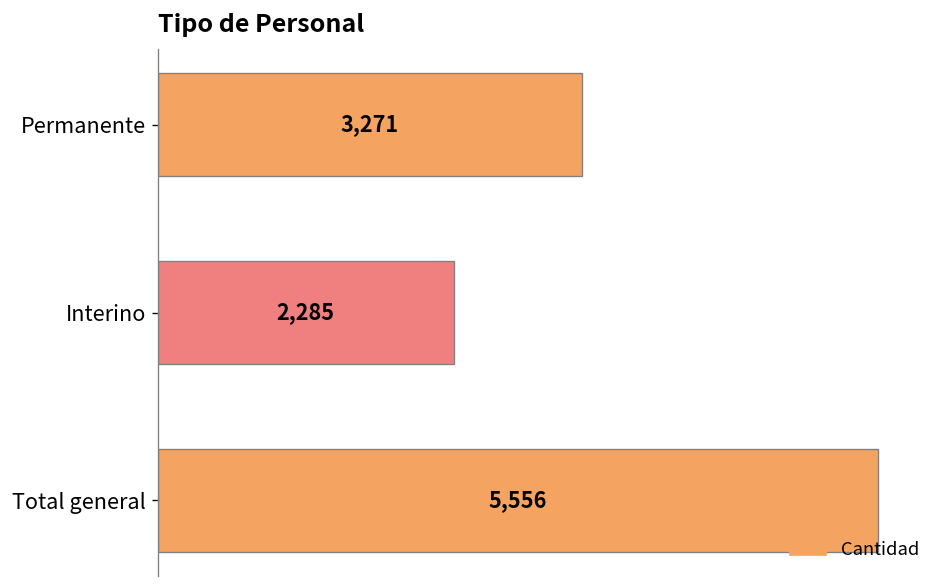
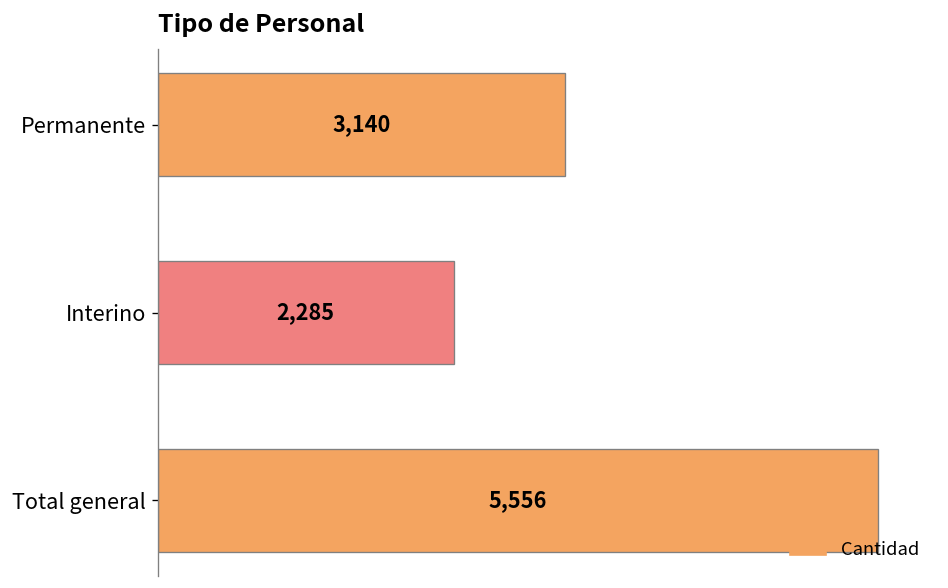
Permanente: 3,271 -> 3,140
